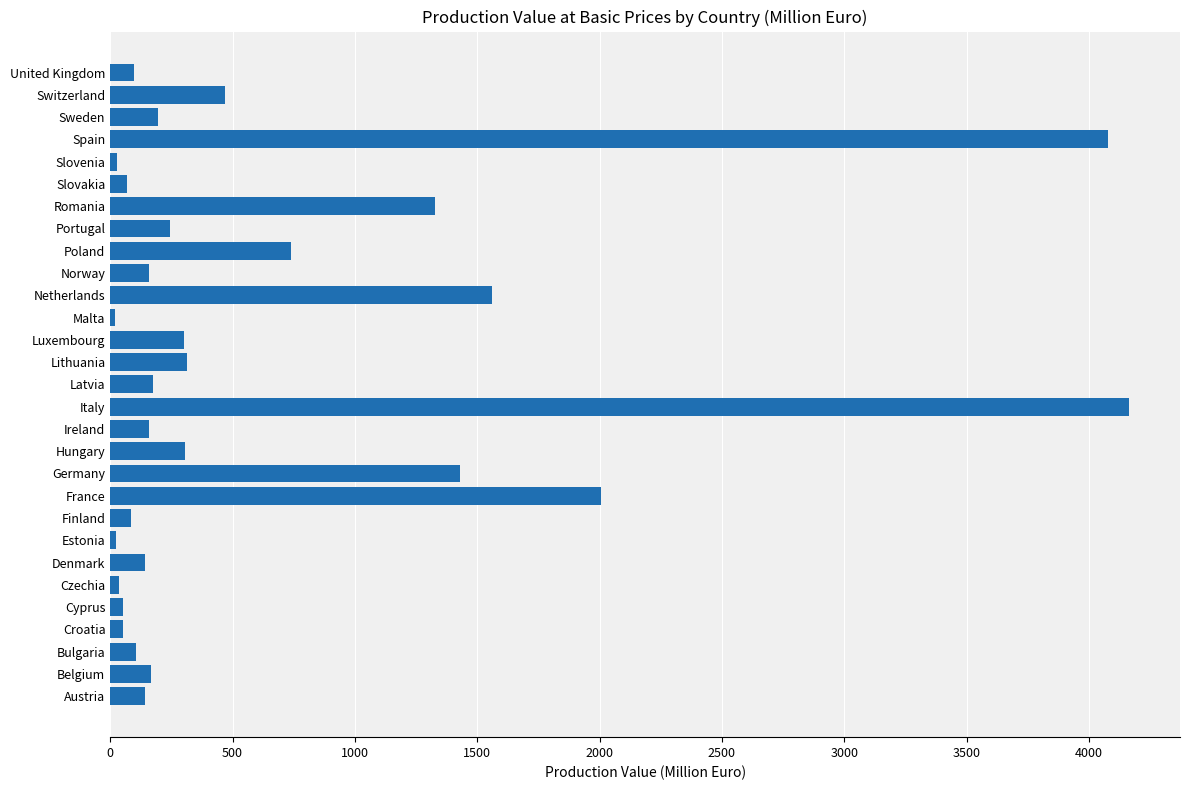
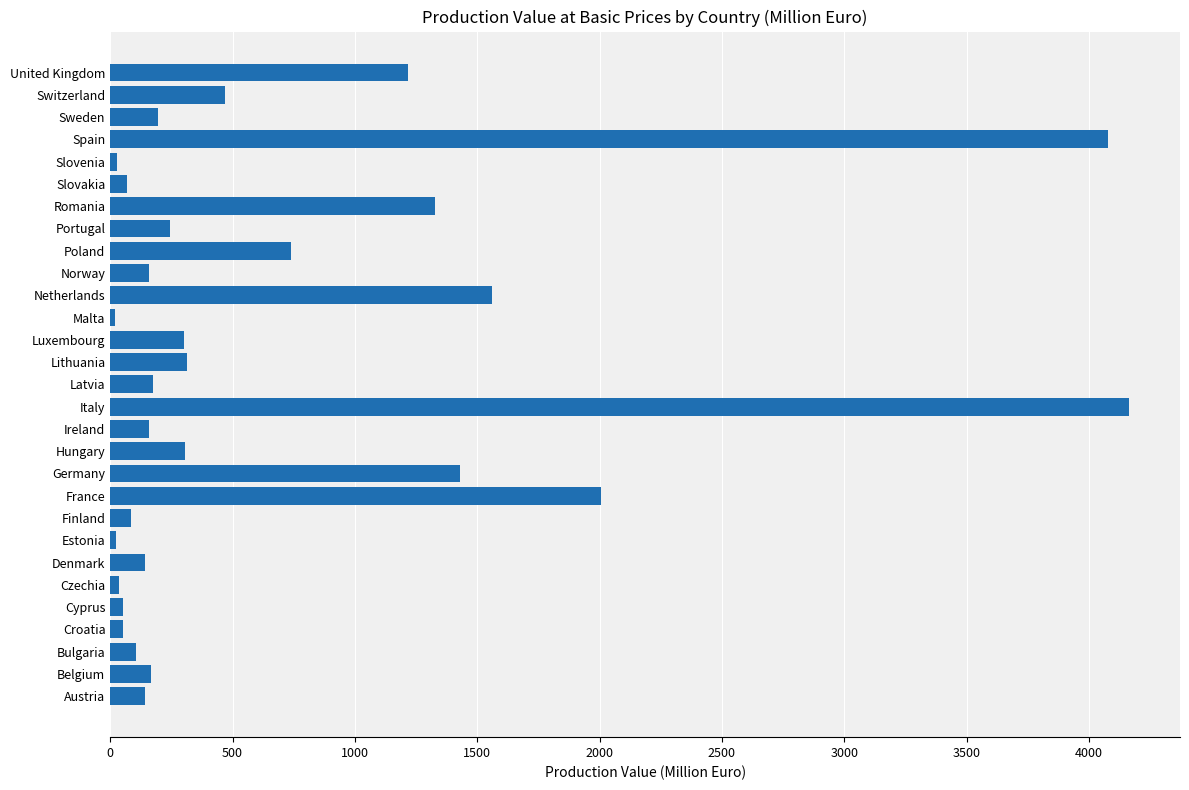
United Kingdom: 100 -> 1220
